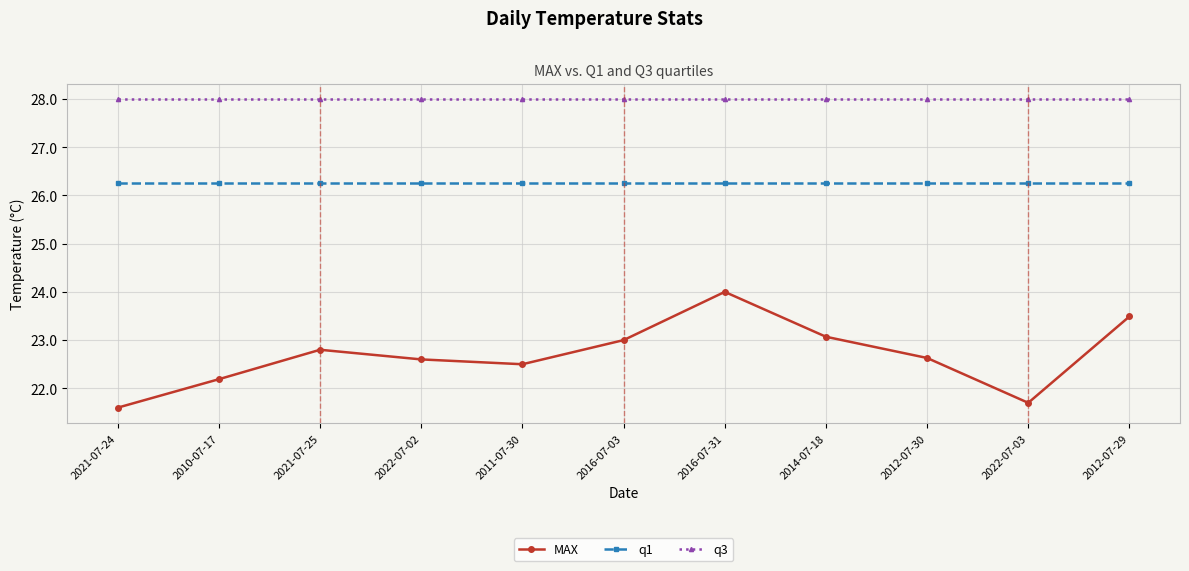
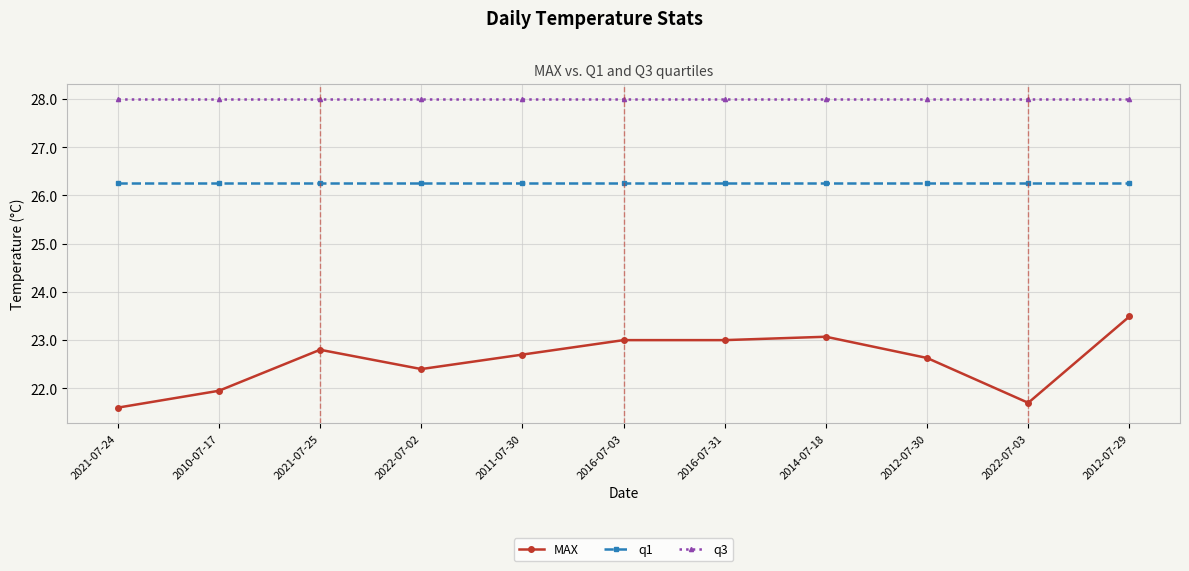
MAX, 2010-07-17: 22.2 -> 22.0
MAX, 2022-07-02: 22.6 -> 22.4
MAX, 2011-07-30: 22.5 -> 22.7
MAX, 2016-07-31: 24 -> 23
